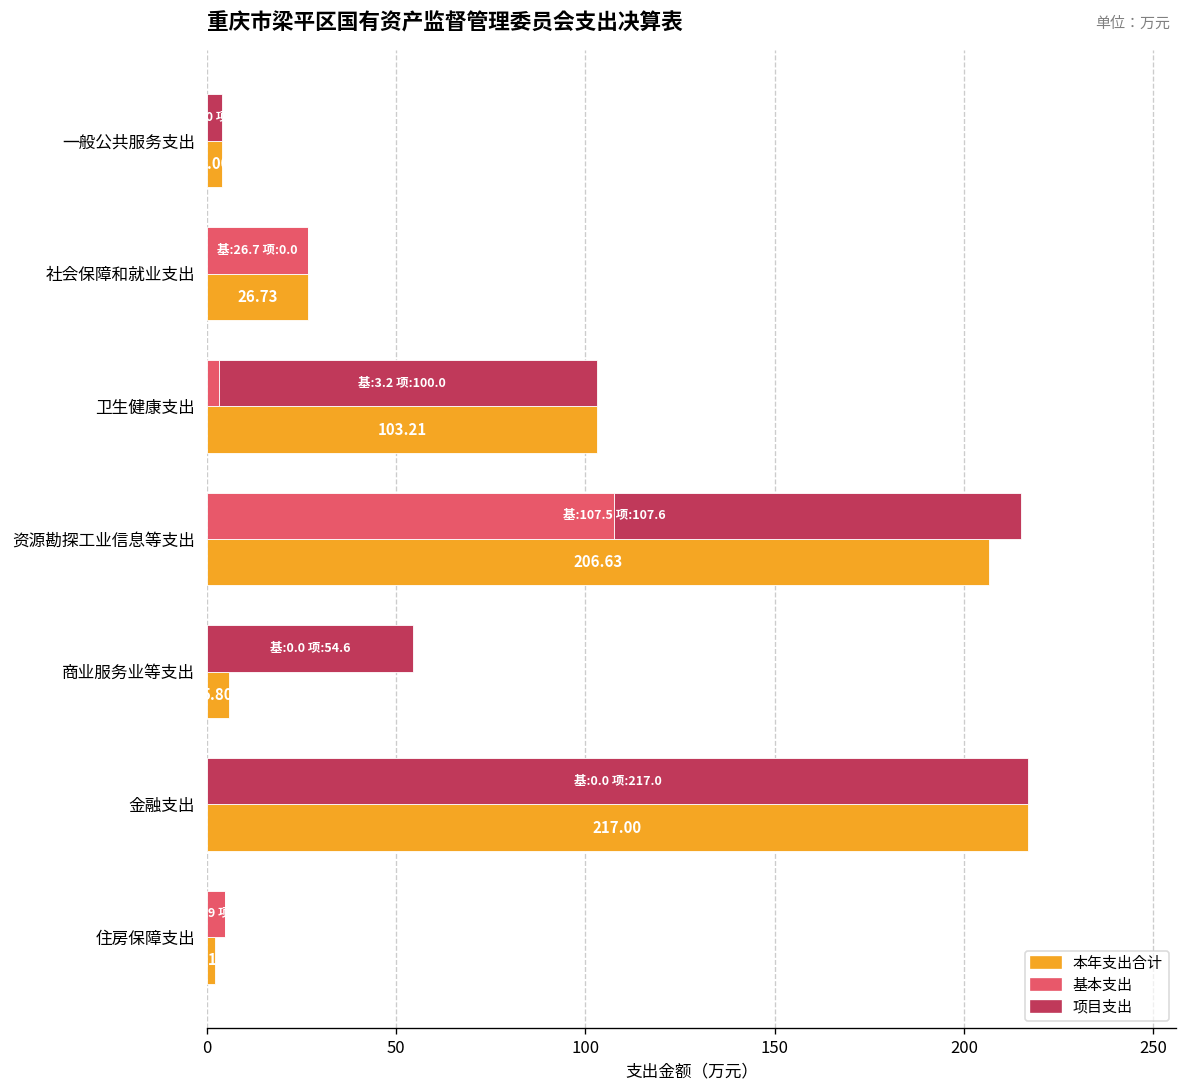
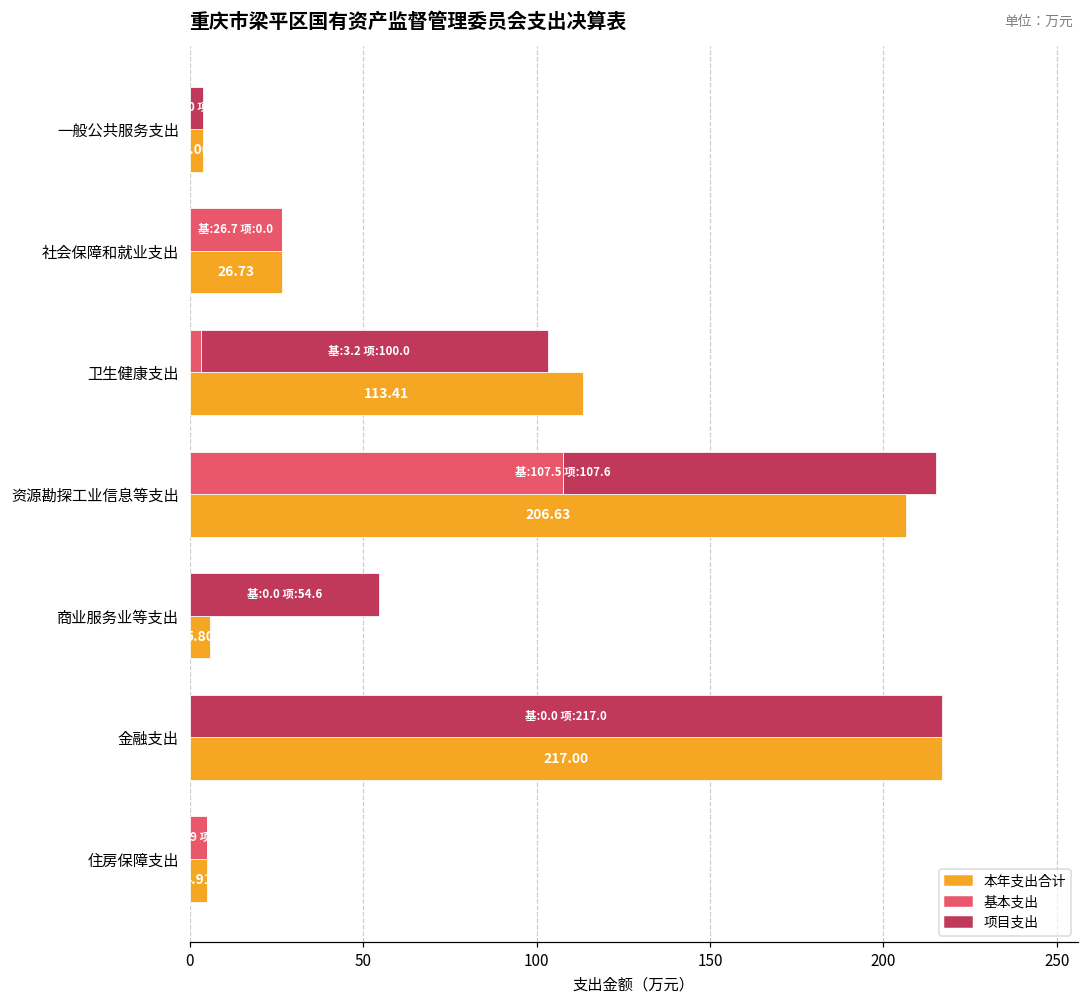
本年支出合计, 卫生健康支出: 103.21 -> 113.41
本年支出合计, 住房保障支出: 2 -> 5
